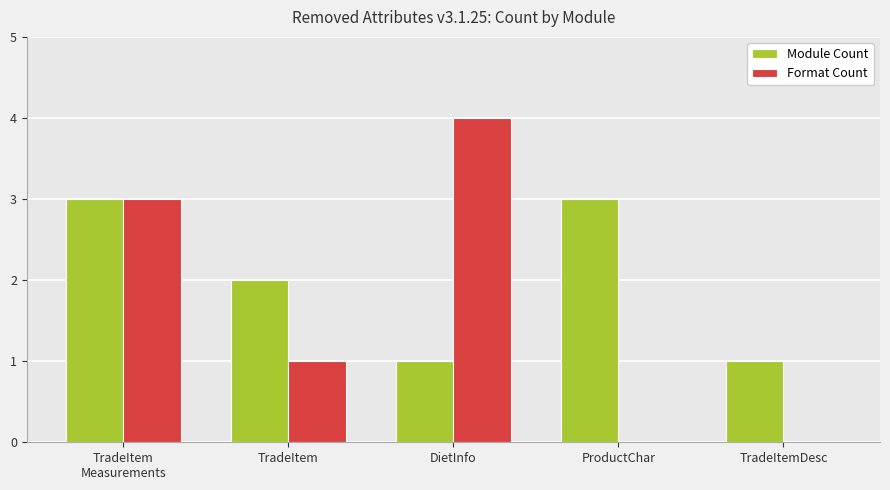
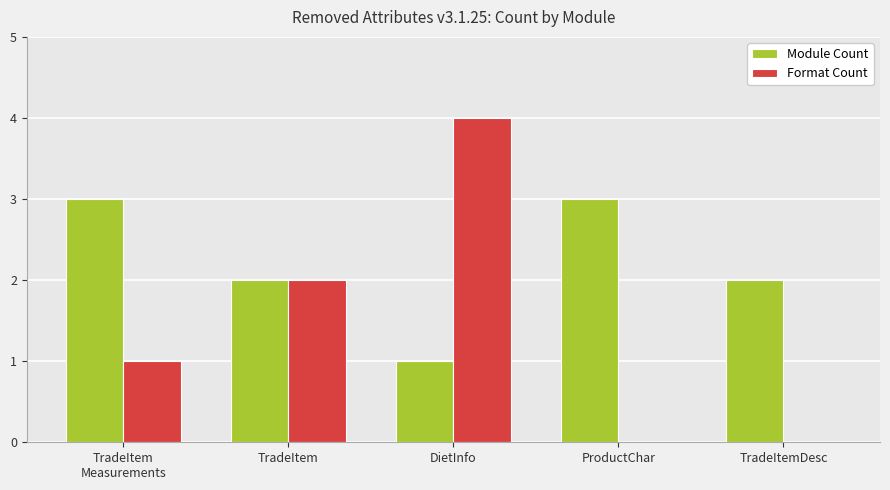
Format Count, TradeItem Measurements: 3 -> 1
Format Count, TradeItem: 1 -> 2
Module Count, TradeItemDesc: 1 -> 2
